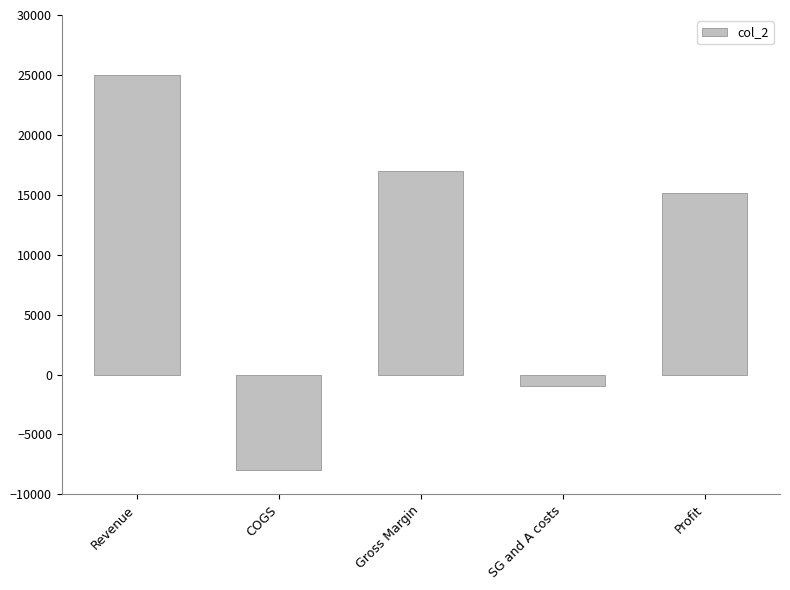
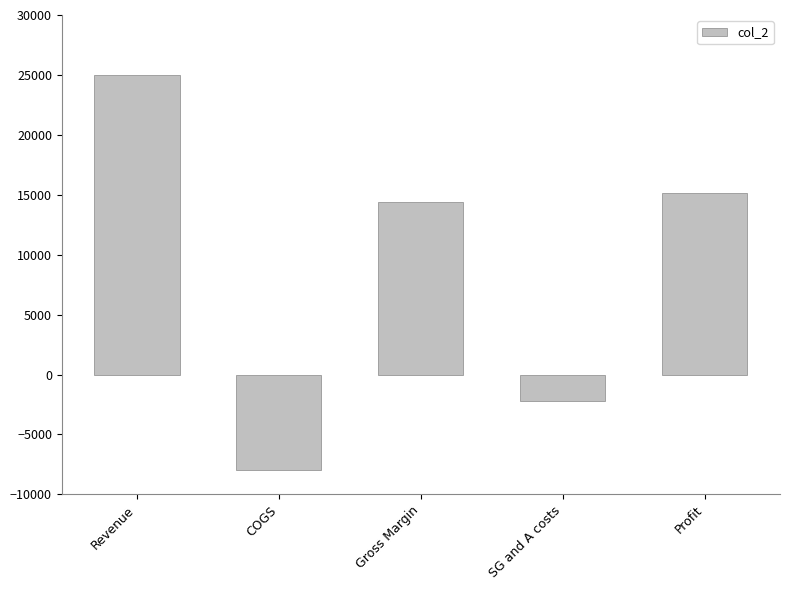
Gross Margin: 17000 -> 14400
SG and A costs: -1000 -> -2200
